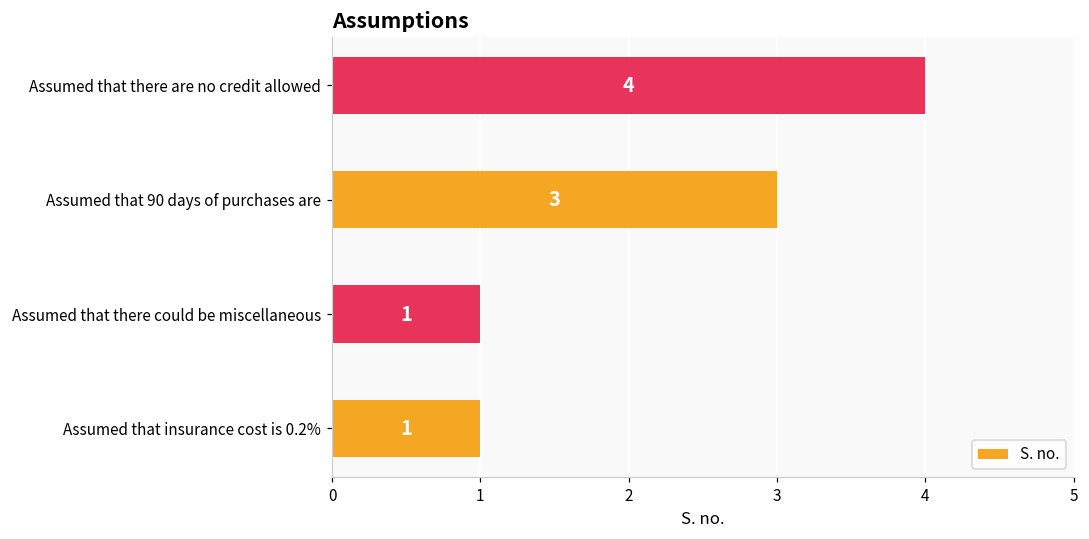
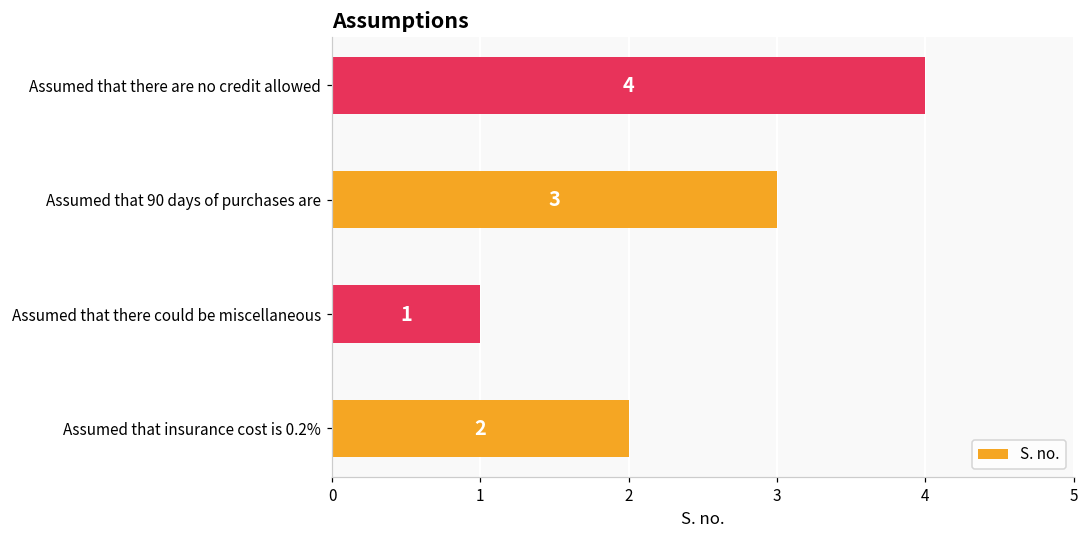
Assumed that insurance cost is 0.2%: 1 -> 2
